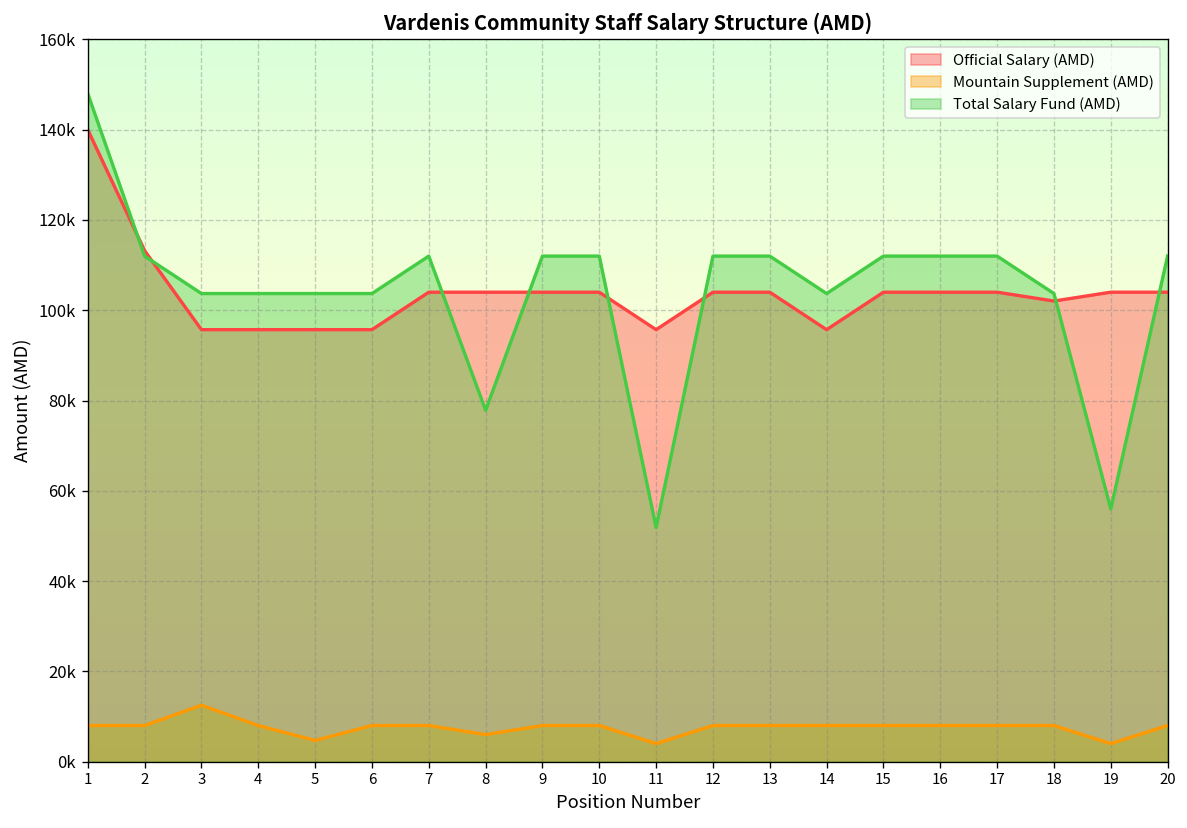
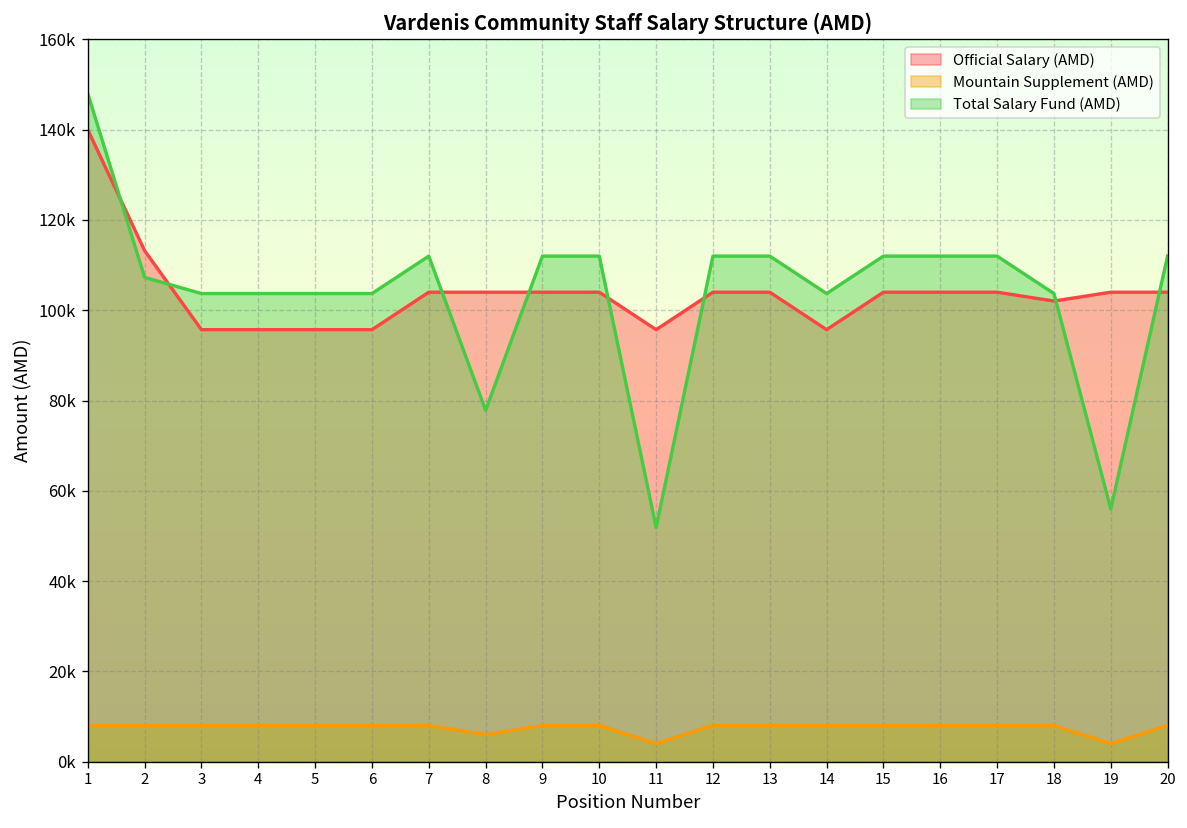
Total Salary Fund (AMD), 2: 112000 -> 107000
Mountain Supplement (AMD), 3: 13000 -> 8000
Mountain Supplement (AMD), 5: 5000 -> 8000
